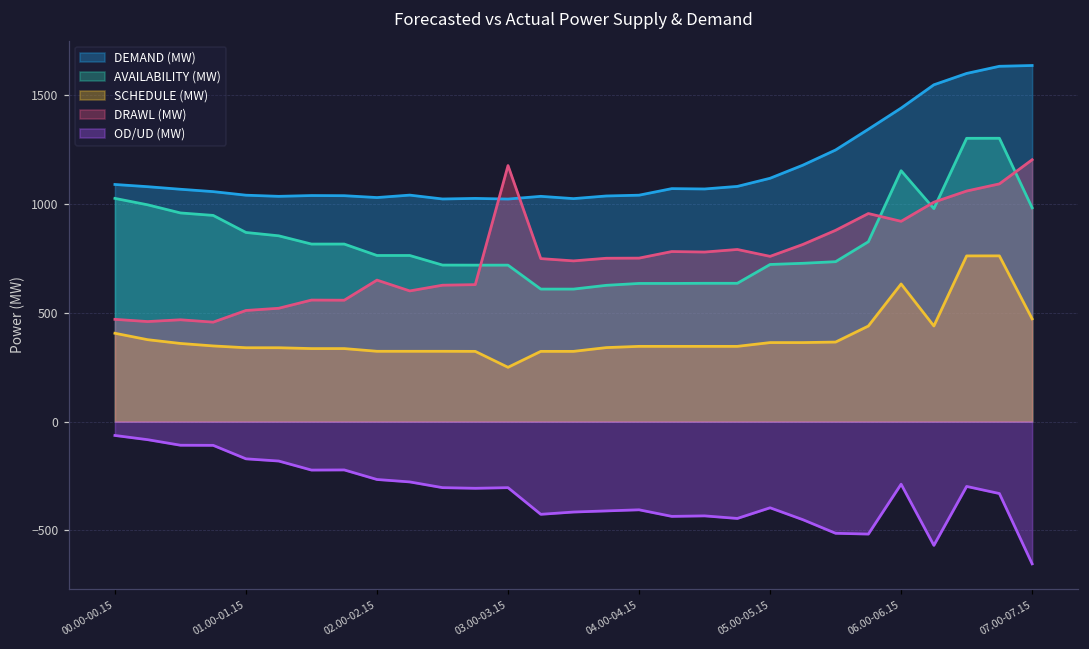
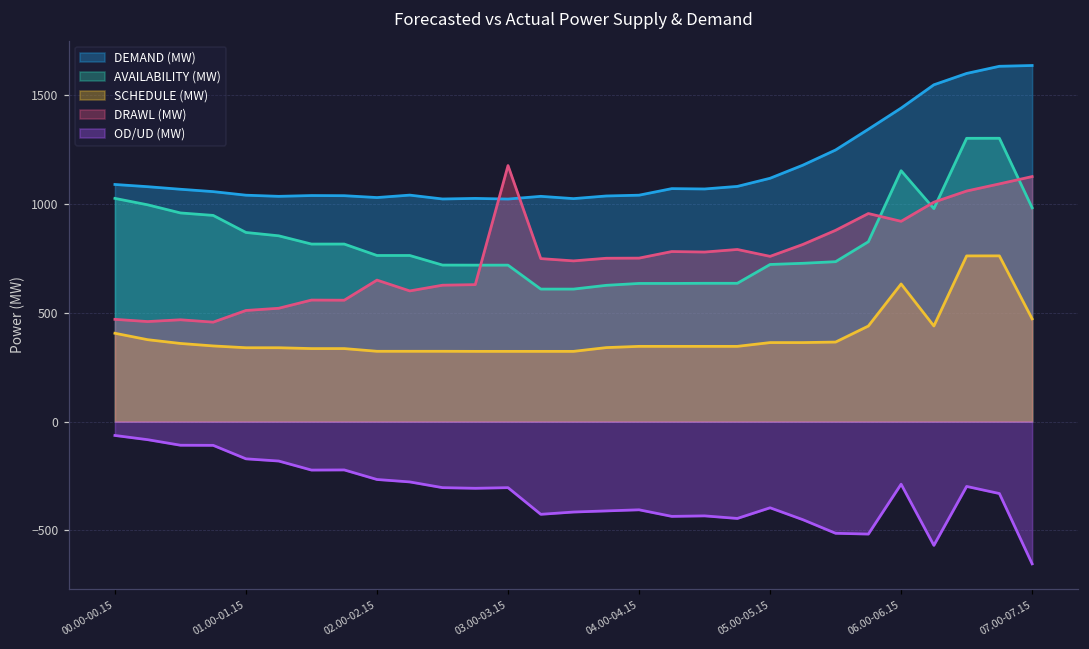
SCHEDULE (MW), 03.00-03.15: 250 -> 320
DRAWL (MW), 07.00-07.15: 1200 -> 1130
